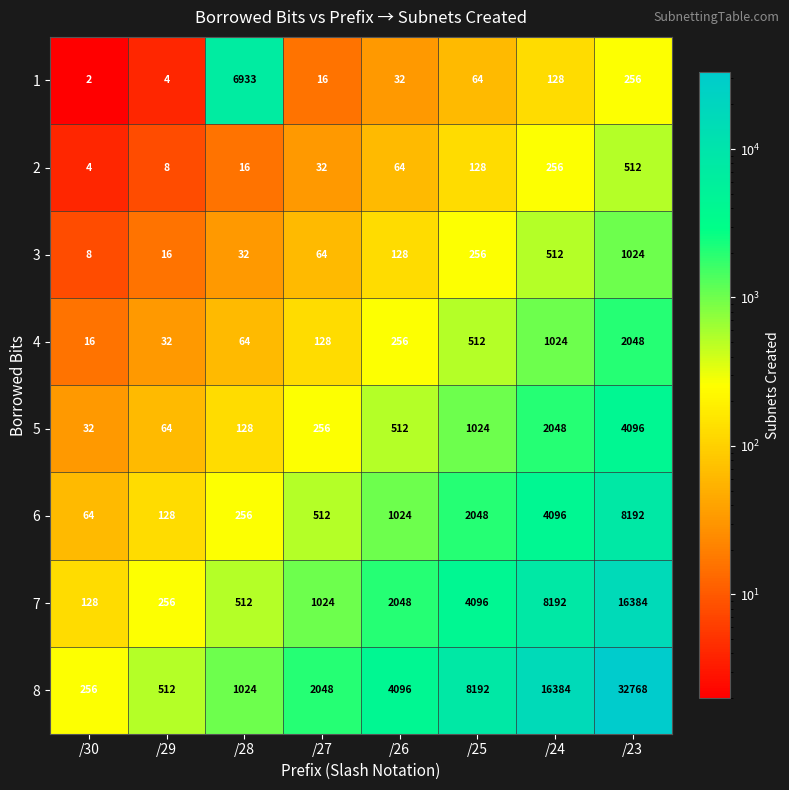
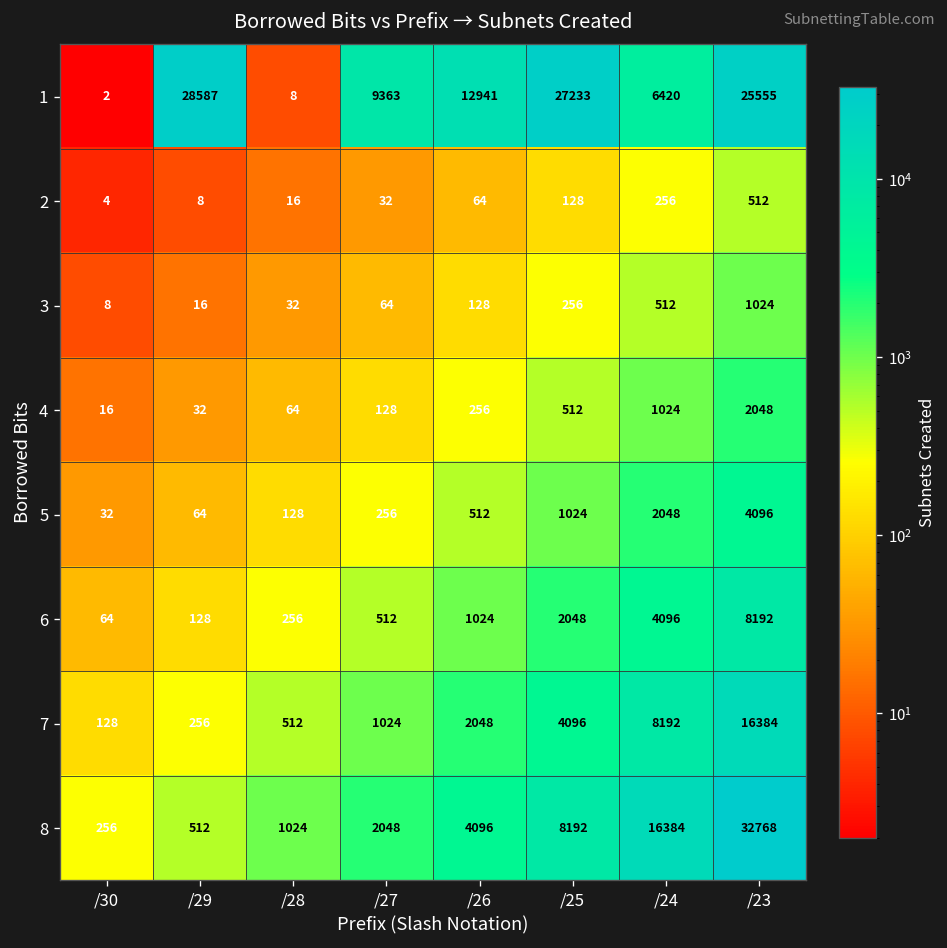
1, /29: 4 -> 28587
1, /28: 6933 -> 8
1, /27: 16 -> 9363
1, /26: 32 -> 12941
1, /25: 64 -> 27233
1, /24: 128 -> 6420
1, /23: 256 -> 25555
